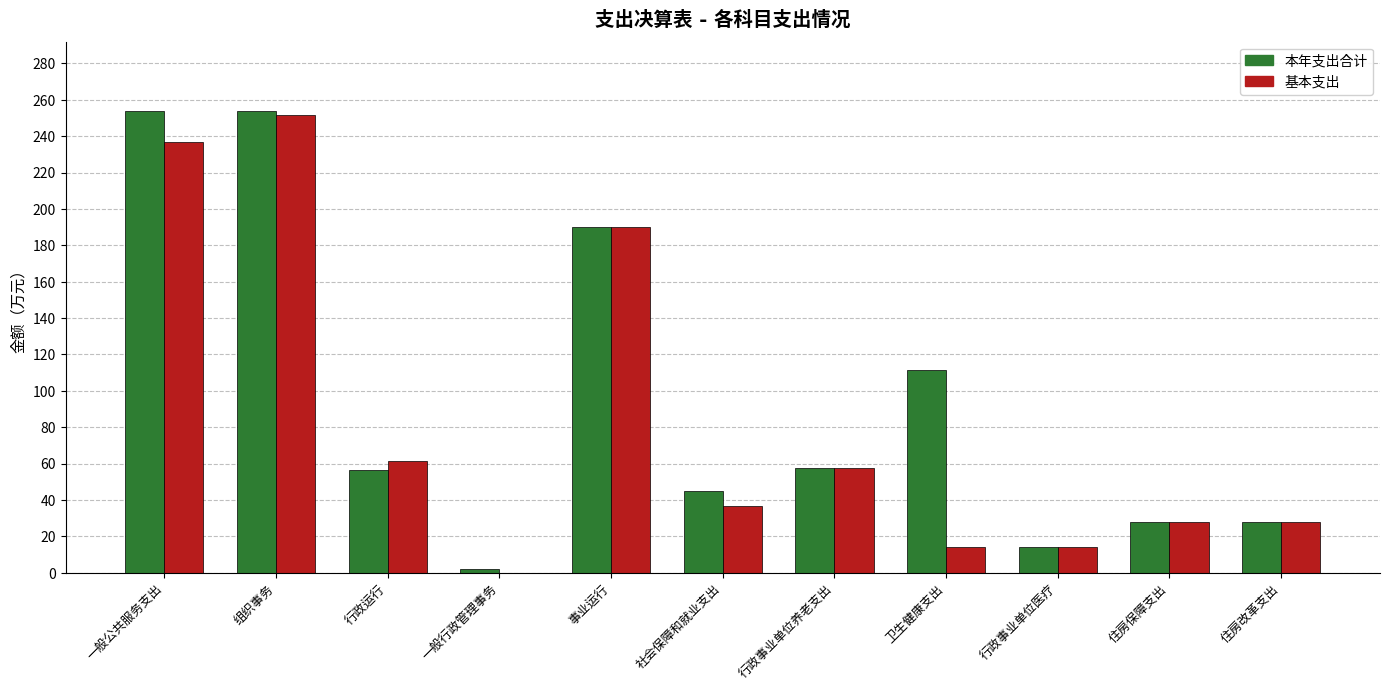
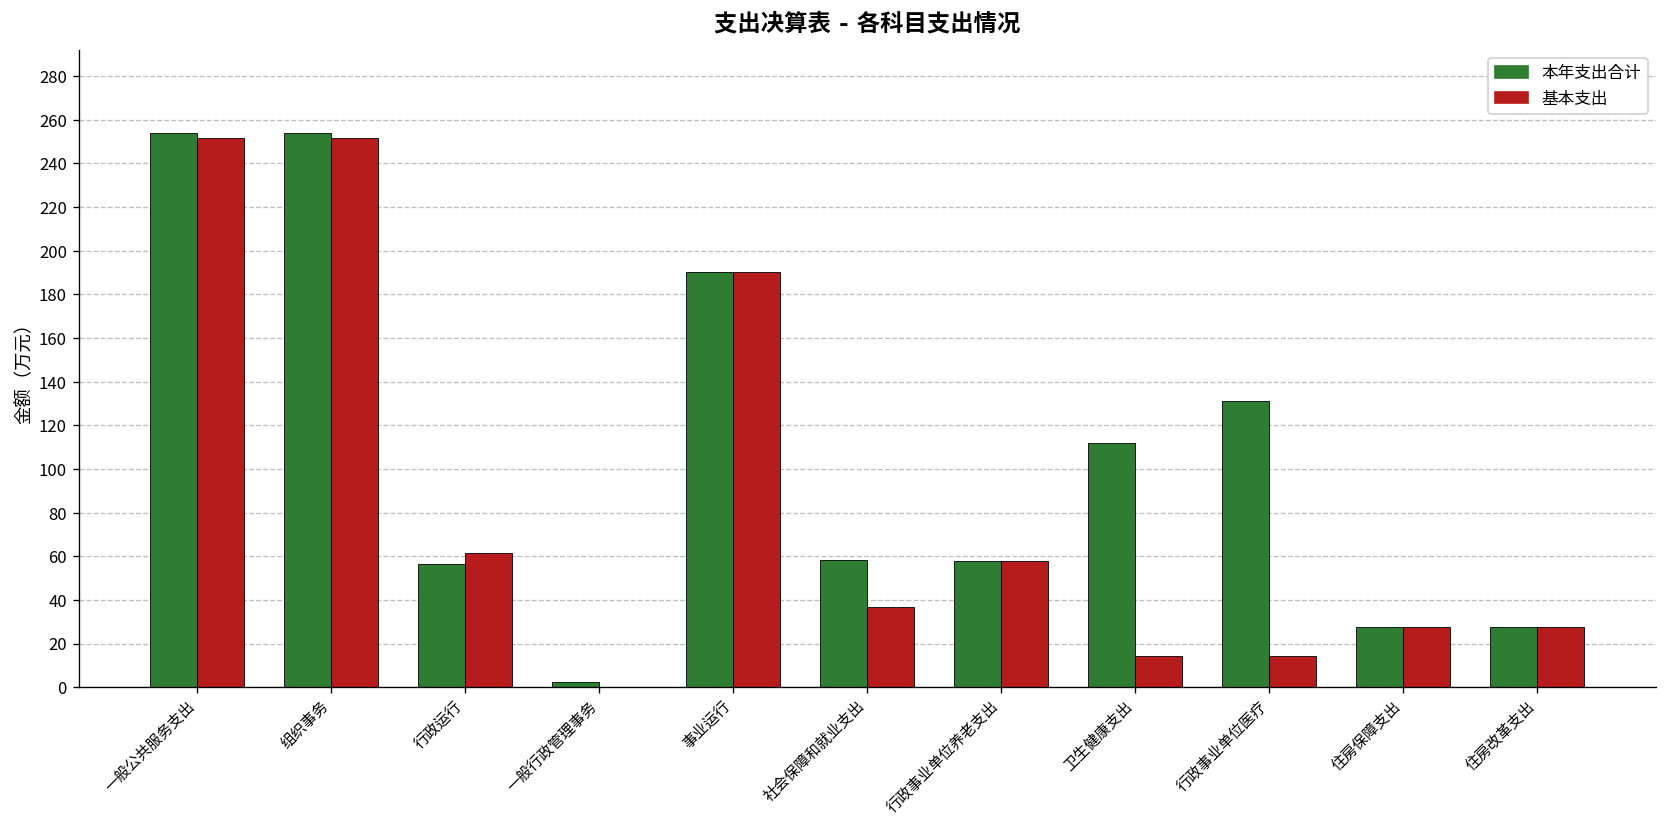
基本支出, 一般公共服务支出: 237 -> 252
本年支出合计, 社会保障和就业支出: 45 -> 58
本年支出合计, 行政事业单位医疗: 14 -> 131
